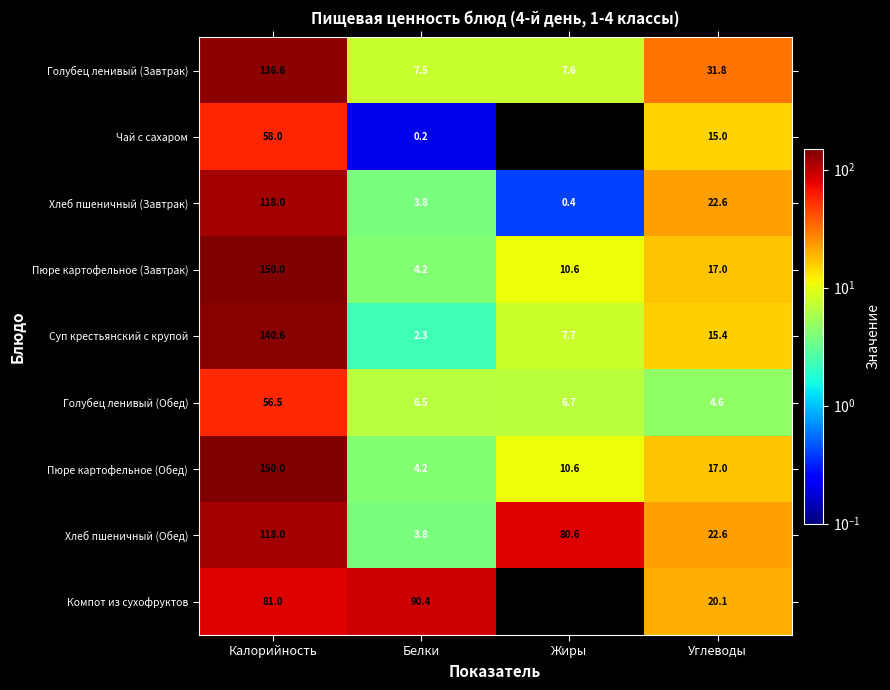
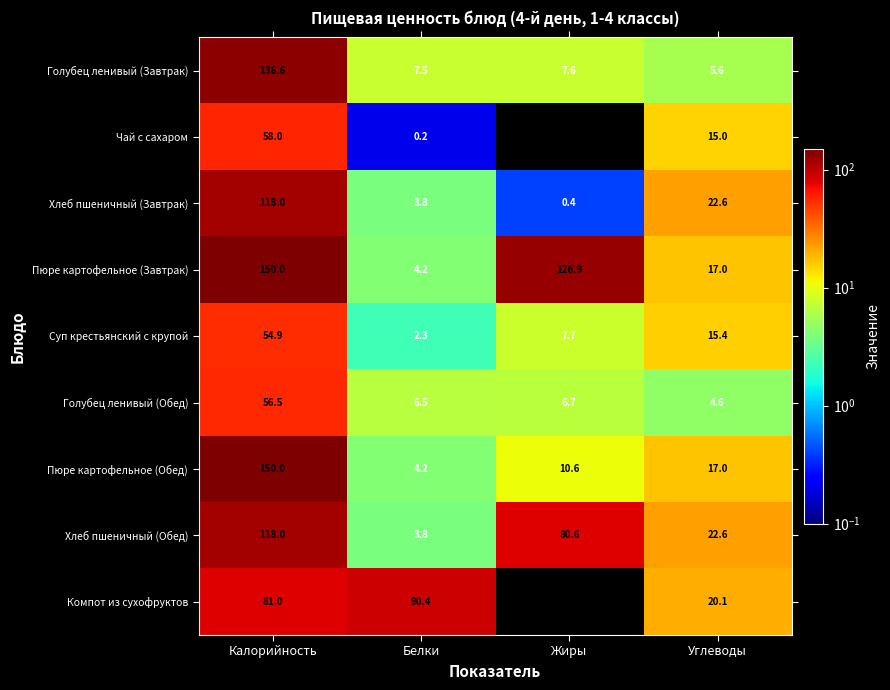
Голубец ленивый (Завтрак), Углеводы: 31.8 -> 5.6
Пюре картофельное (Завтрак), Жиры: 10.6 -> 126.9
Суп крестьянский с крупой, Калорийность: 140.6 -> 54.9
